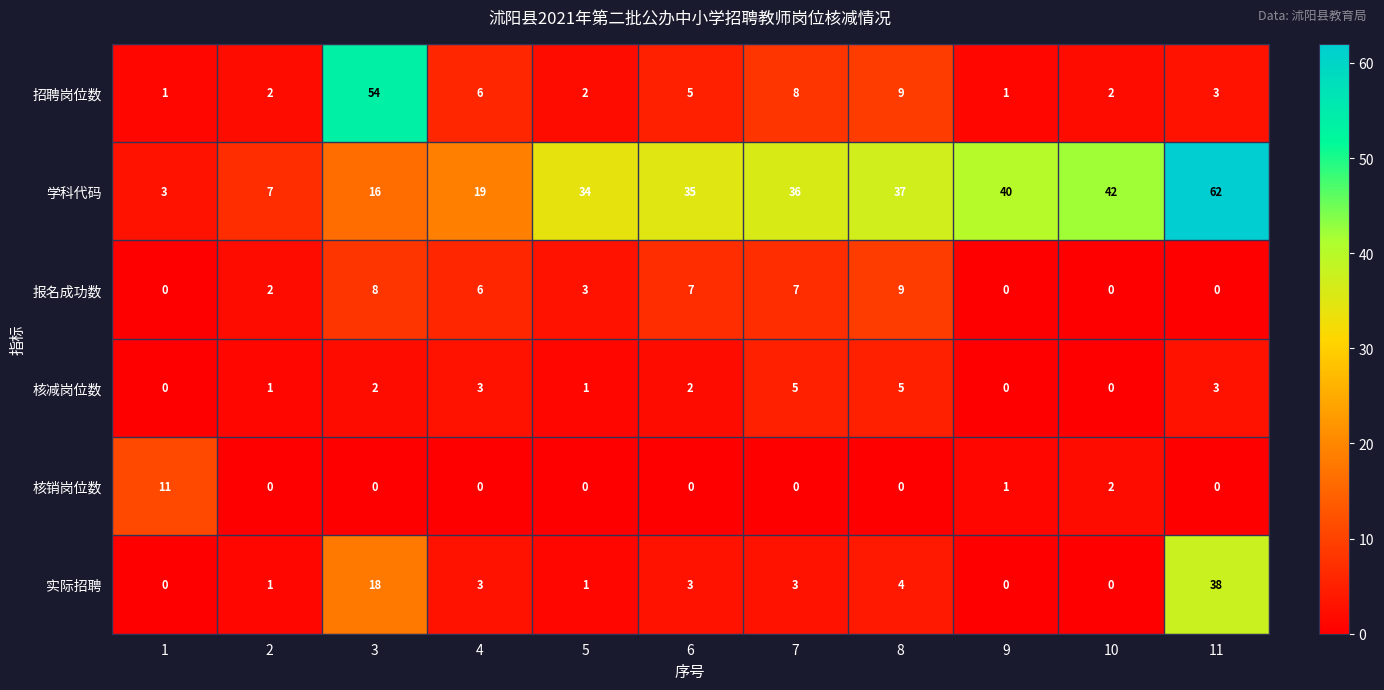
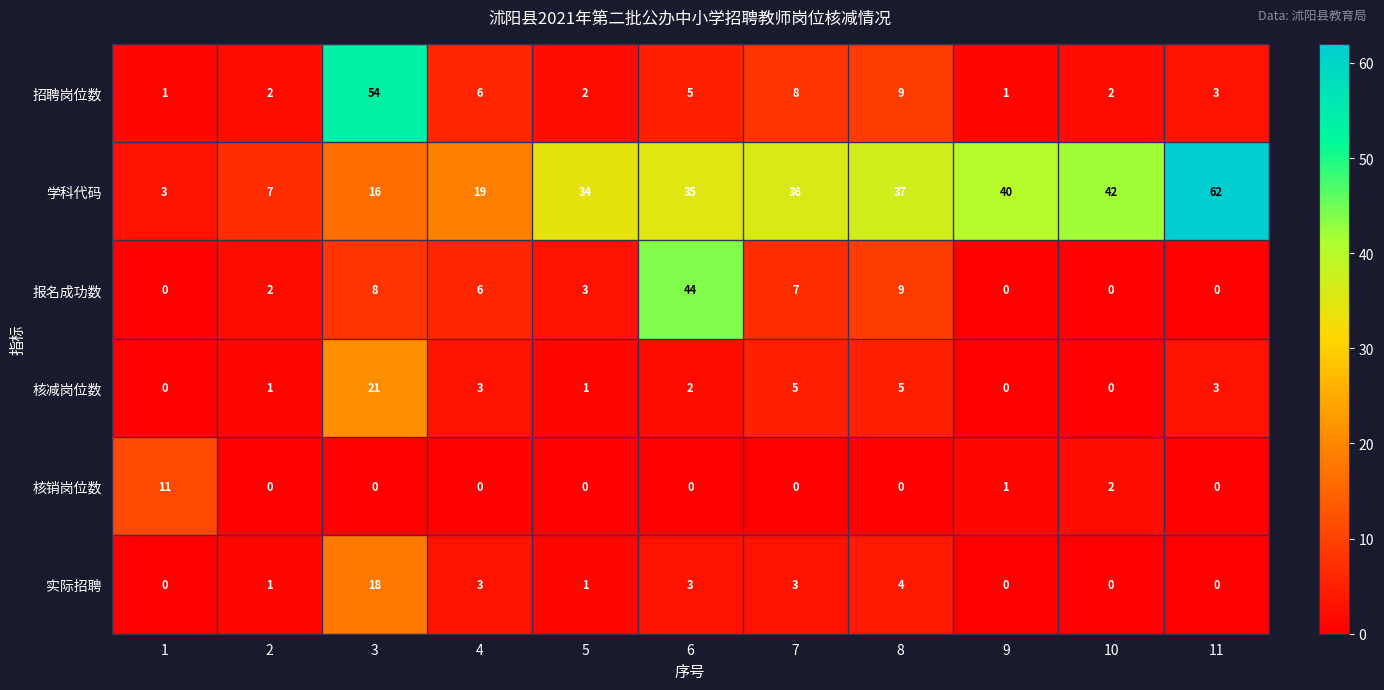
报名成功数, 6: 7 -> 44
核减岗位数, 3: 2 -> 21
实际招聘, 11: 38 -> 0
